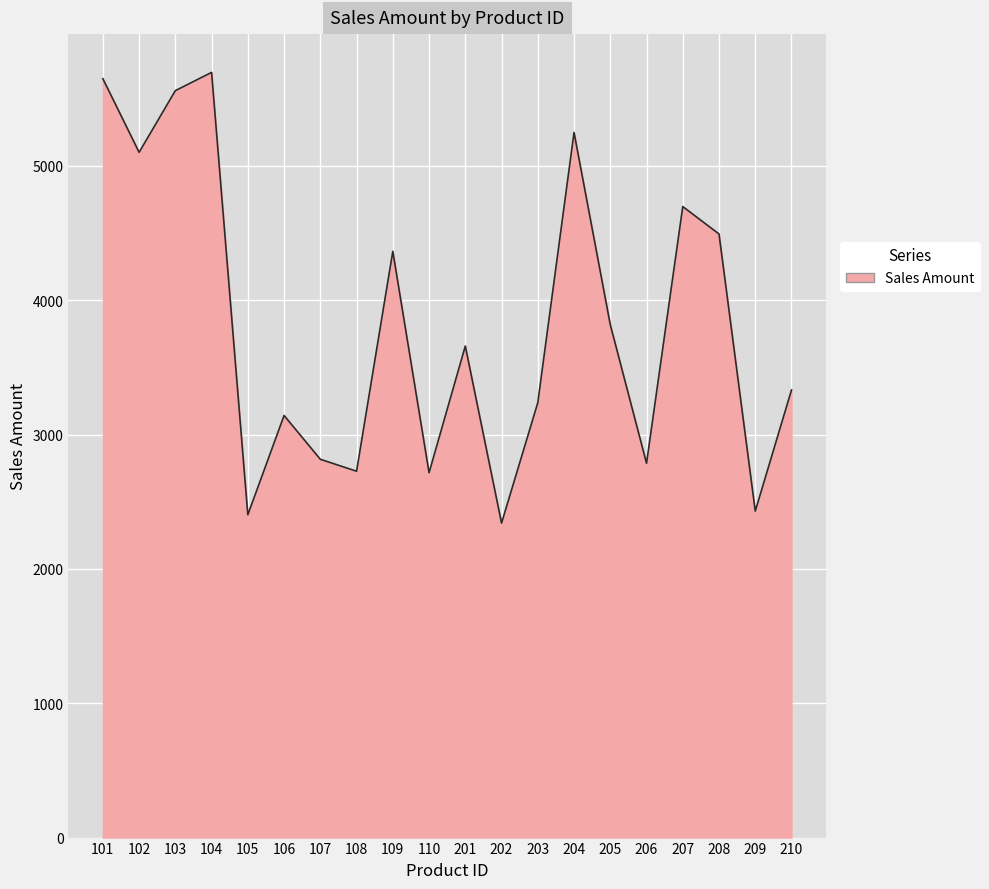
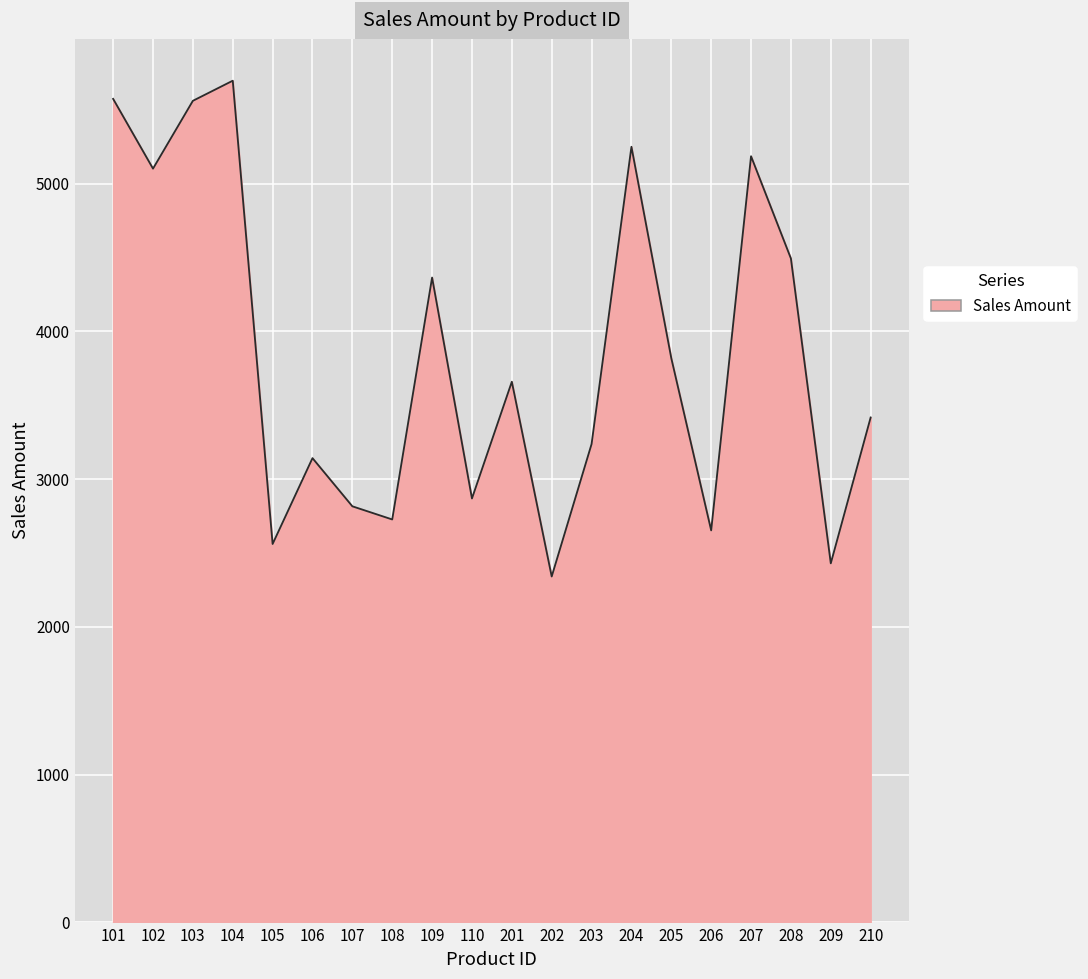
101: 5650 -> 5570
105: 2400 -> 2560
110: 2720 -> 2870
206: 2790 -> 2650
207: 4700 -> 5190
210: 3330 -> 3420
